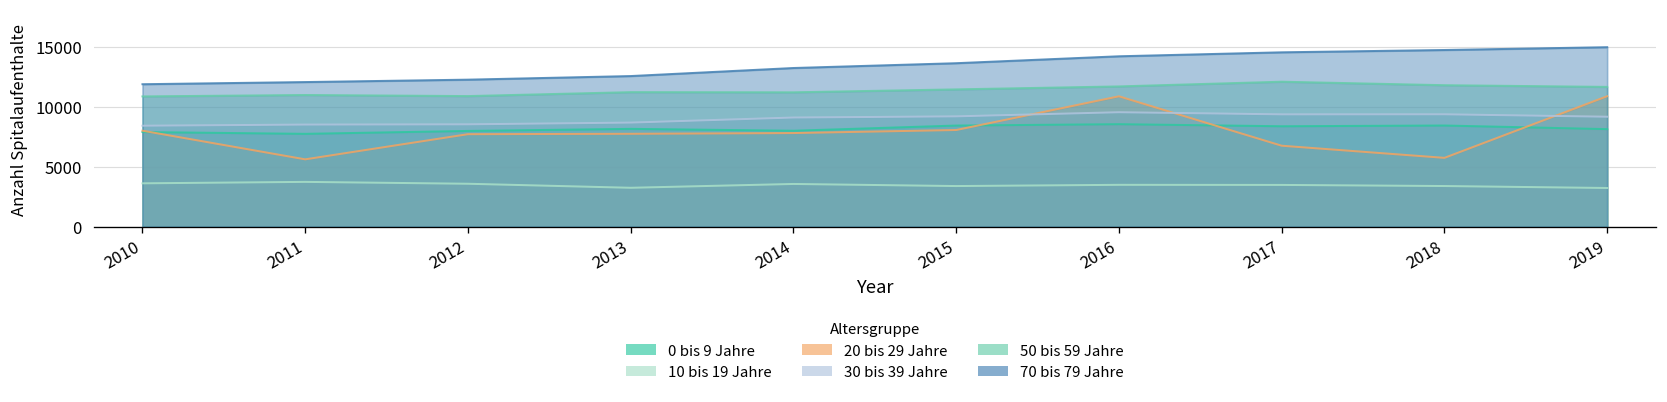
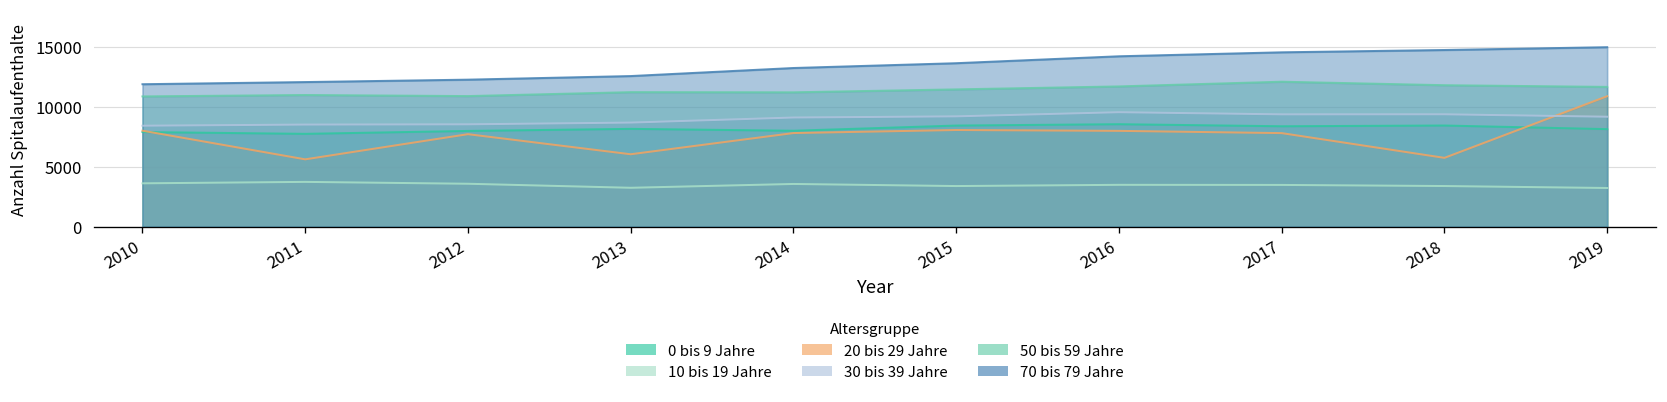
20 bis 29 Jahre, 2013: 8000 -> 6000
20 bis 29 Jahre, 2016: 11000 -> 8000
20 bis 29 Jahre, 2017: 7000 -> 8000
